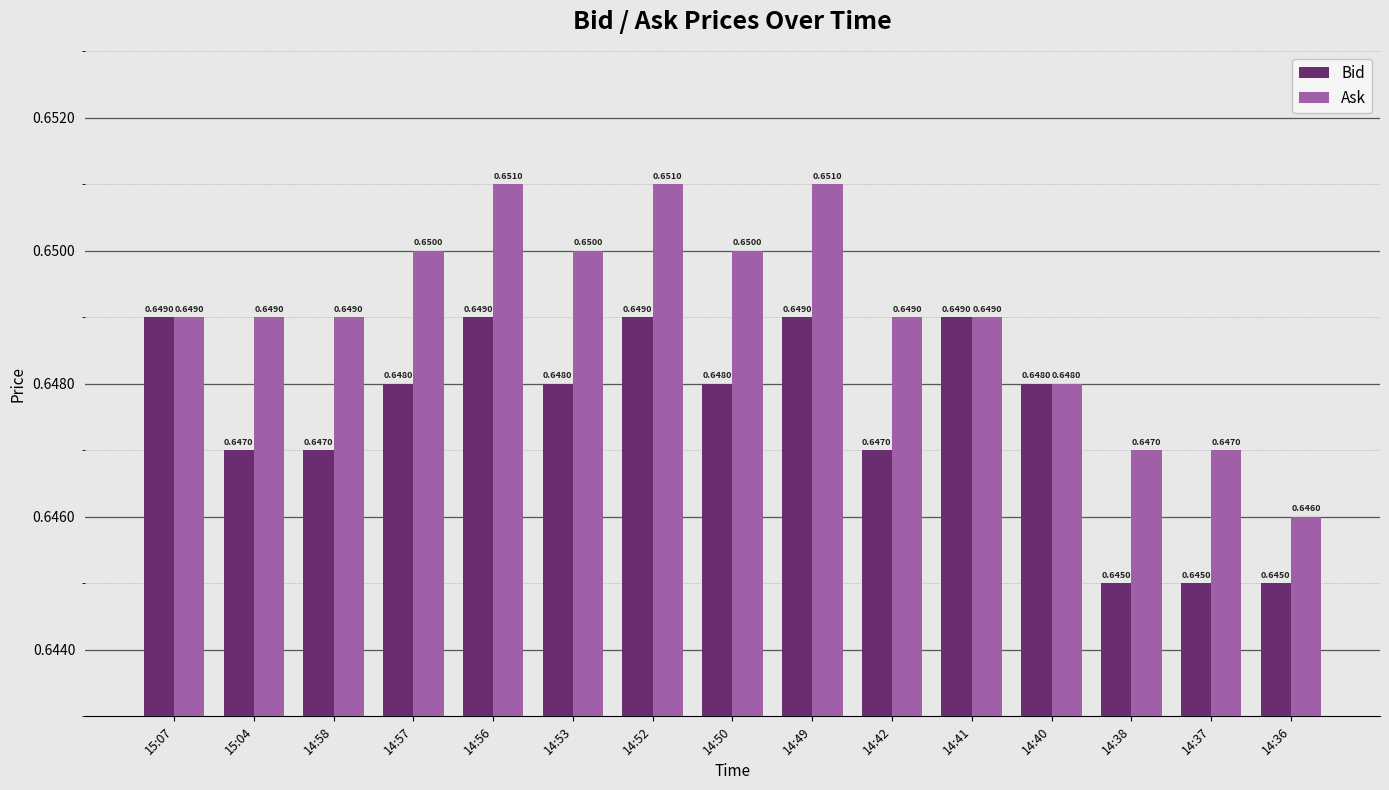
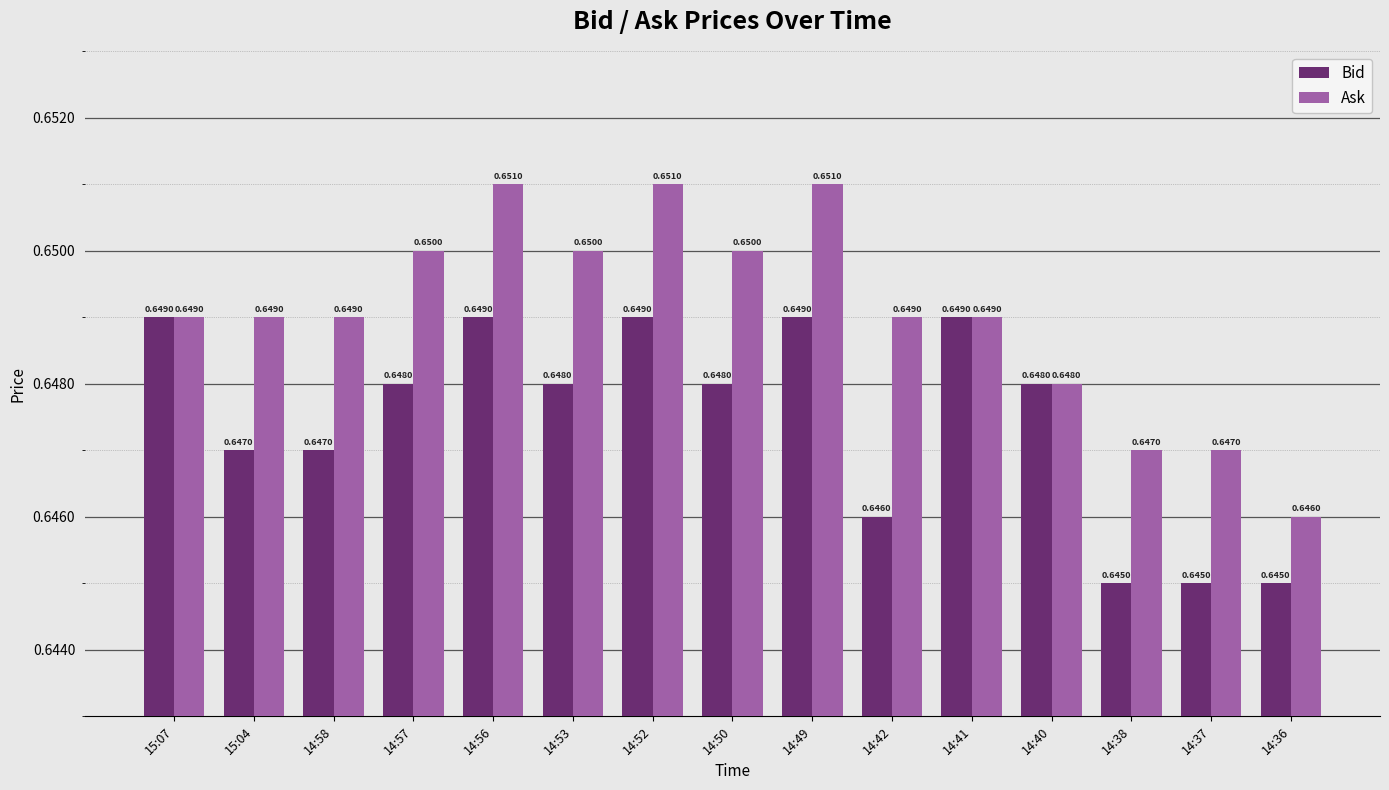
Bid, 14:42: 0.6470 -> 0.6460
